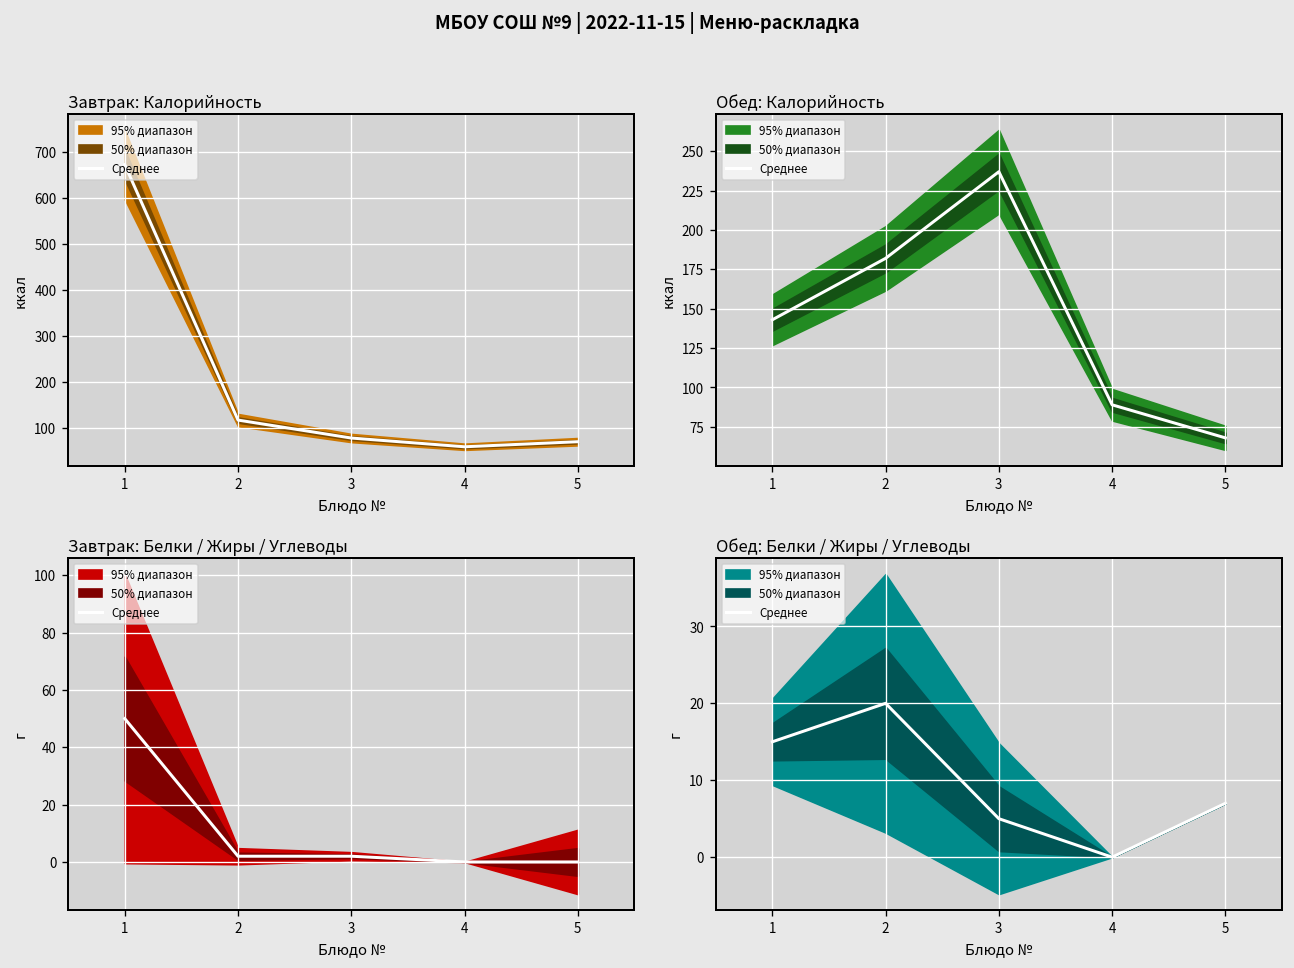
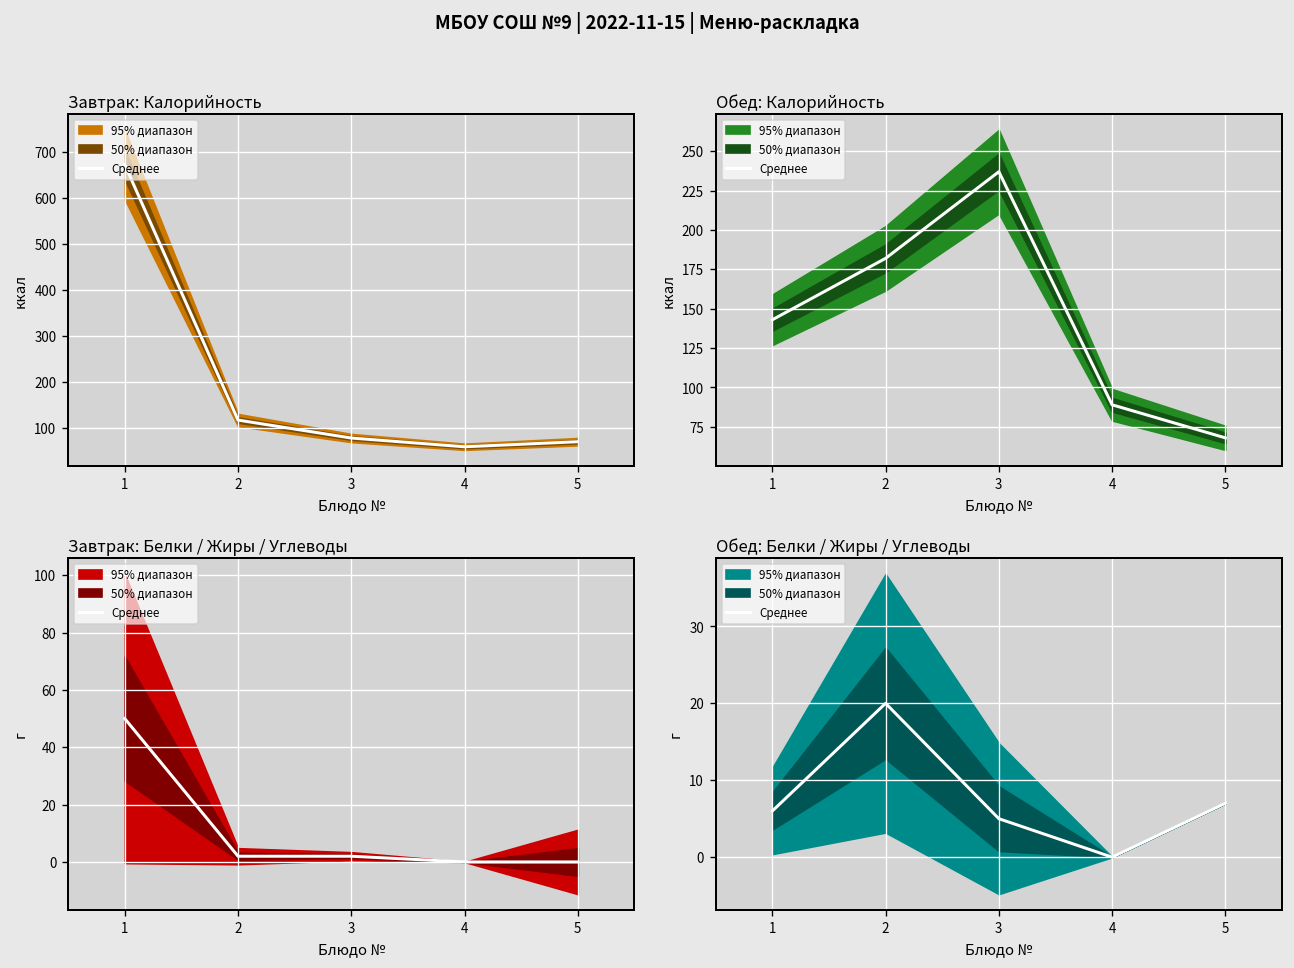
Обед: Белки / Жиры / Углеводы, Среднее, 1: 15 -> 6
